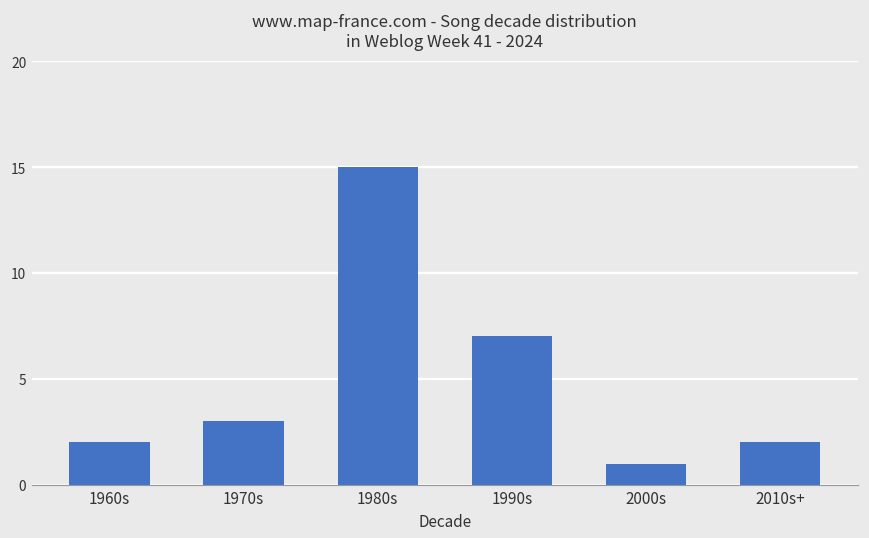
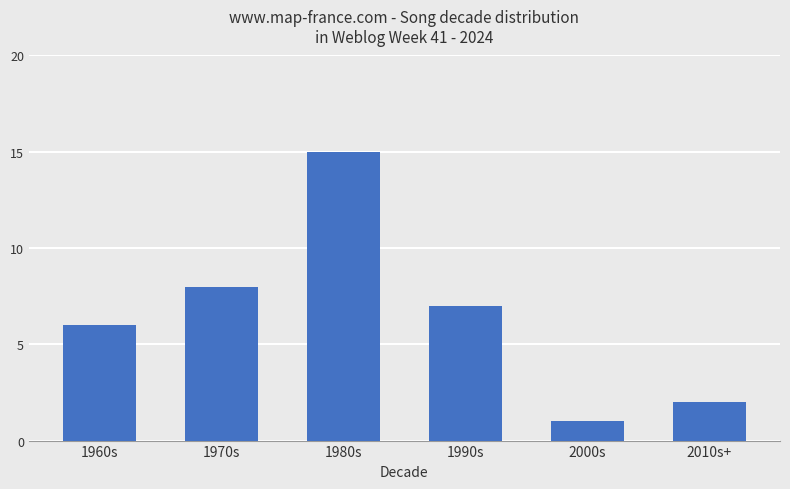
1960s: 2 -> 6
1970s: 3 -> 8
